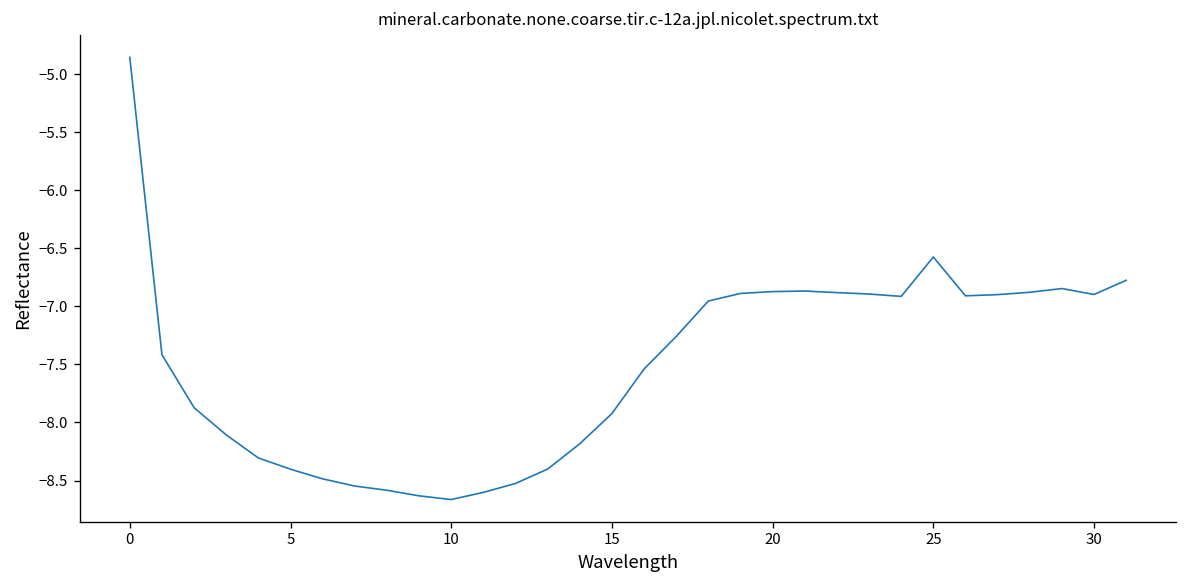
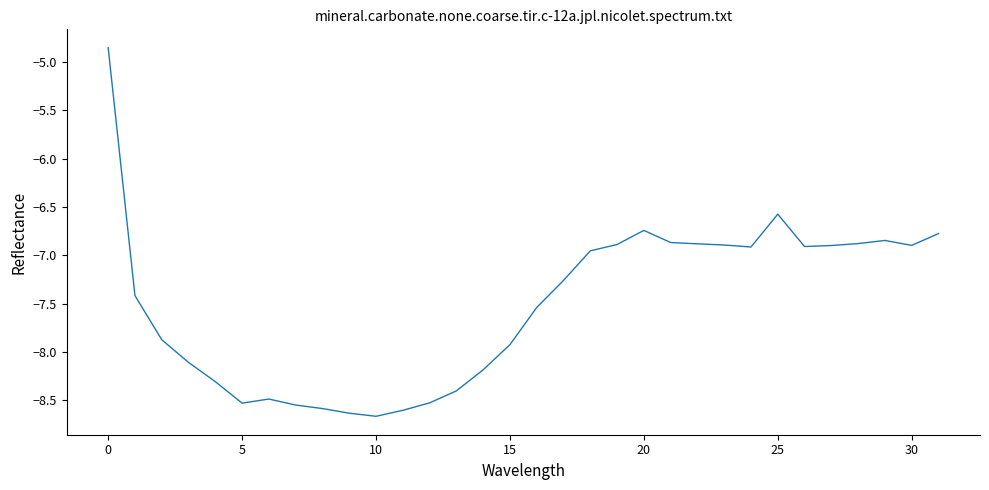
5: -8.4 -> -8.5
20: -6.9 -> -6.7
